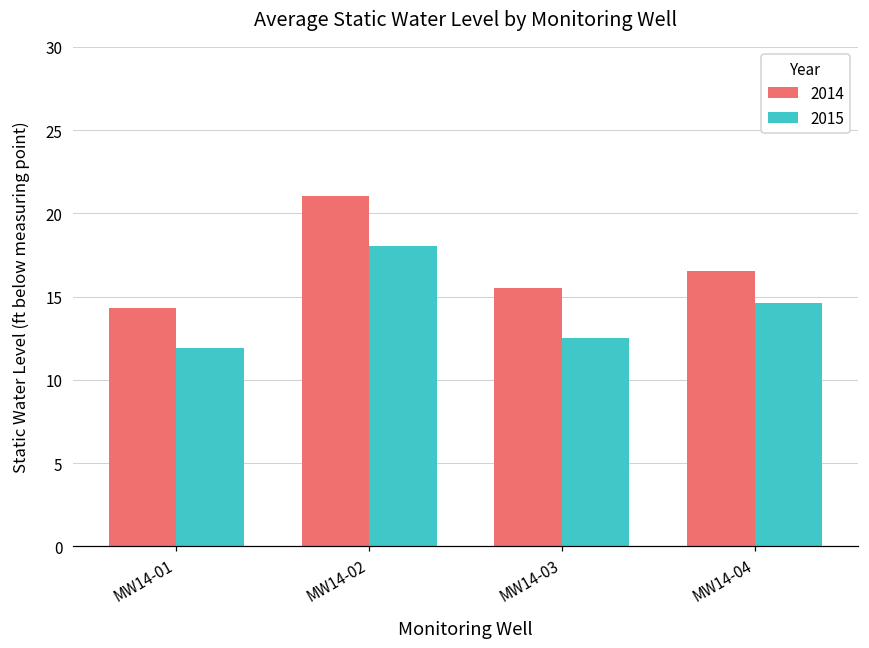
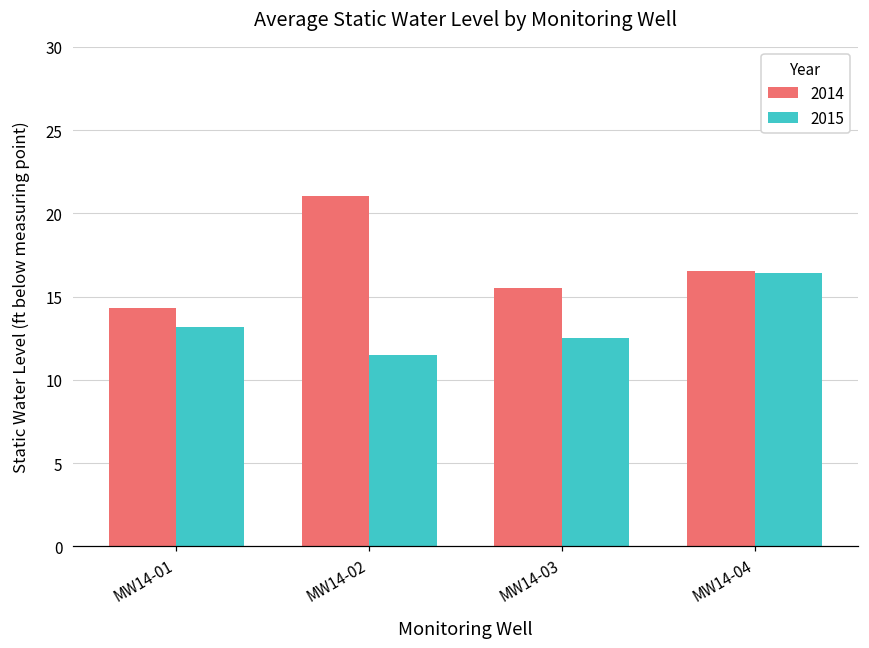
2015, MW14-01: 11.9 -> 13.2
2015, MW14-02: 18.0 -> 11.5
2015, MW14-04: 14.6 -> 16.4
